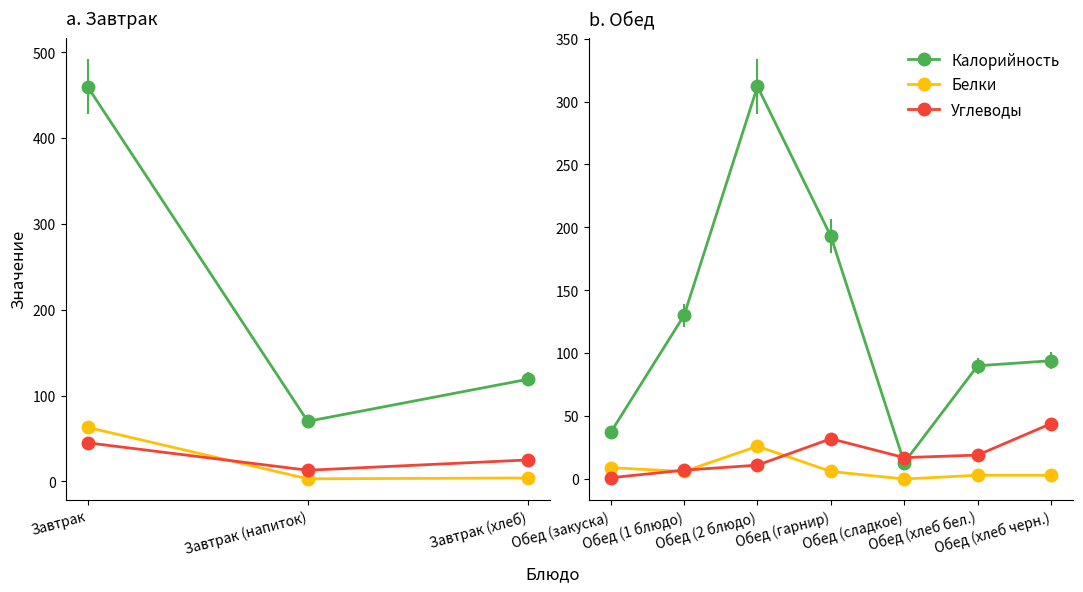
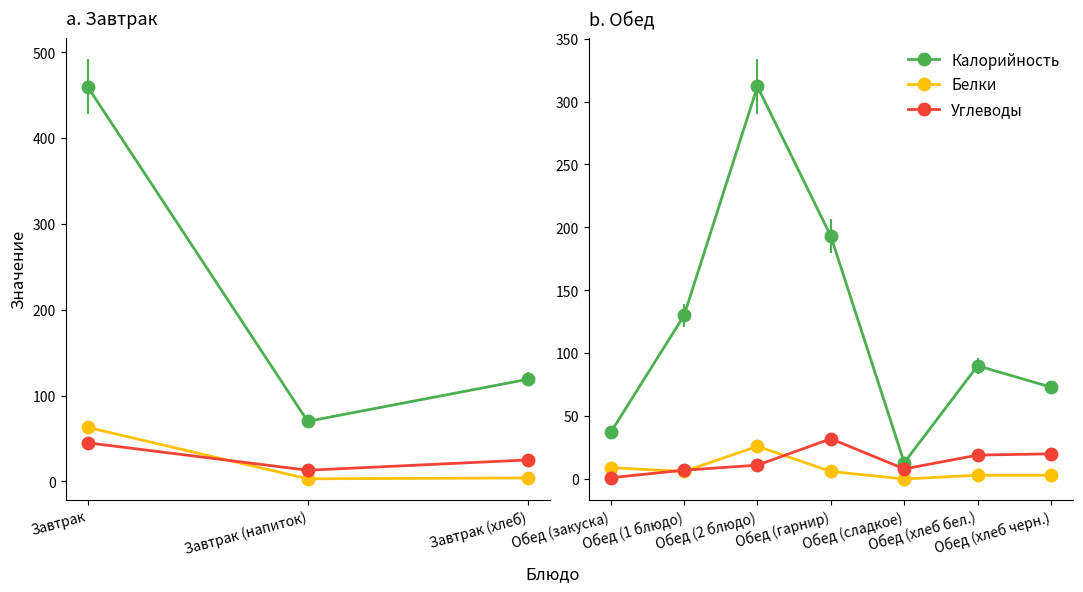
b. Обед, Углеводы, Обед (сладкое): 17 -> 8
b. Обед, Калорийность, Обед (хлеб черн.): 94 -> 73
b. Обед, Углеводы, Обед (хлеб черн.): 44 -> 20
